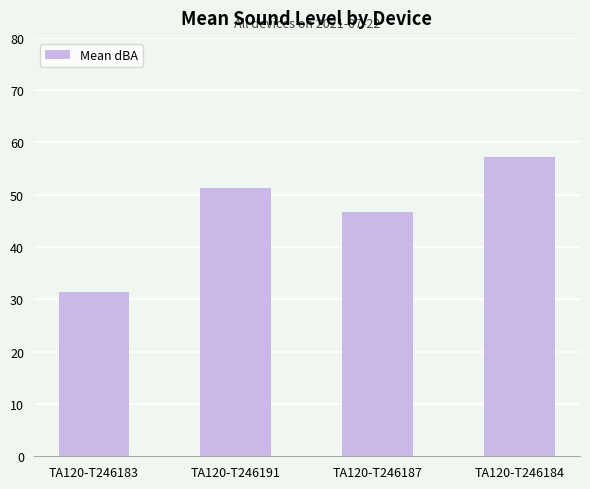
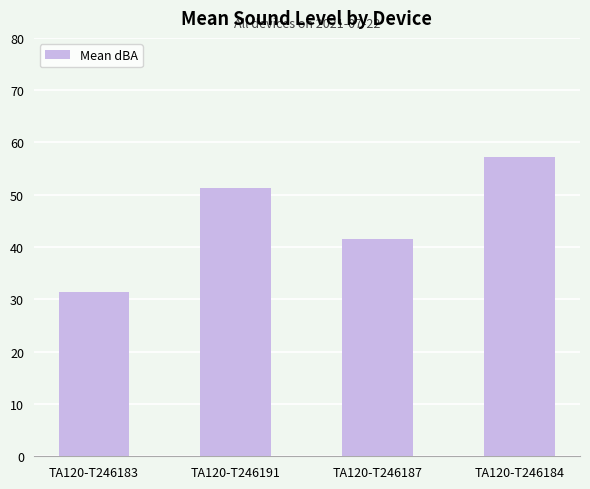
TA120-T246187: 47 -> 42
